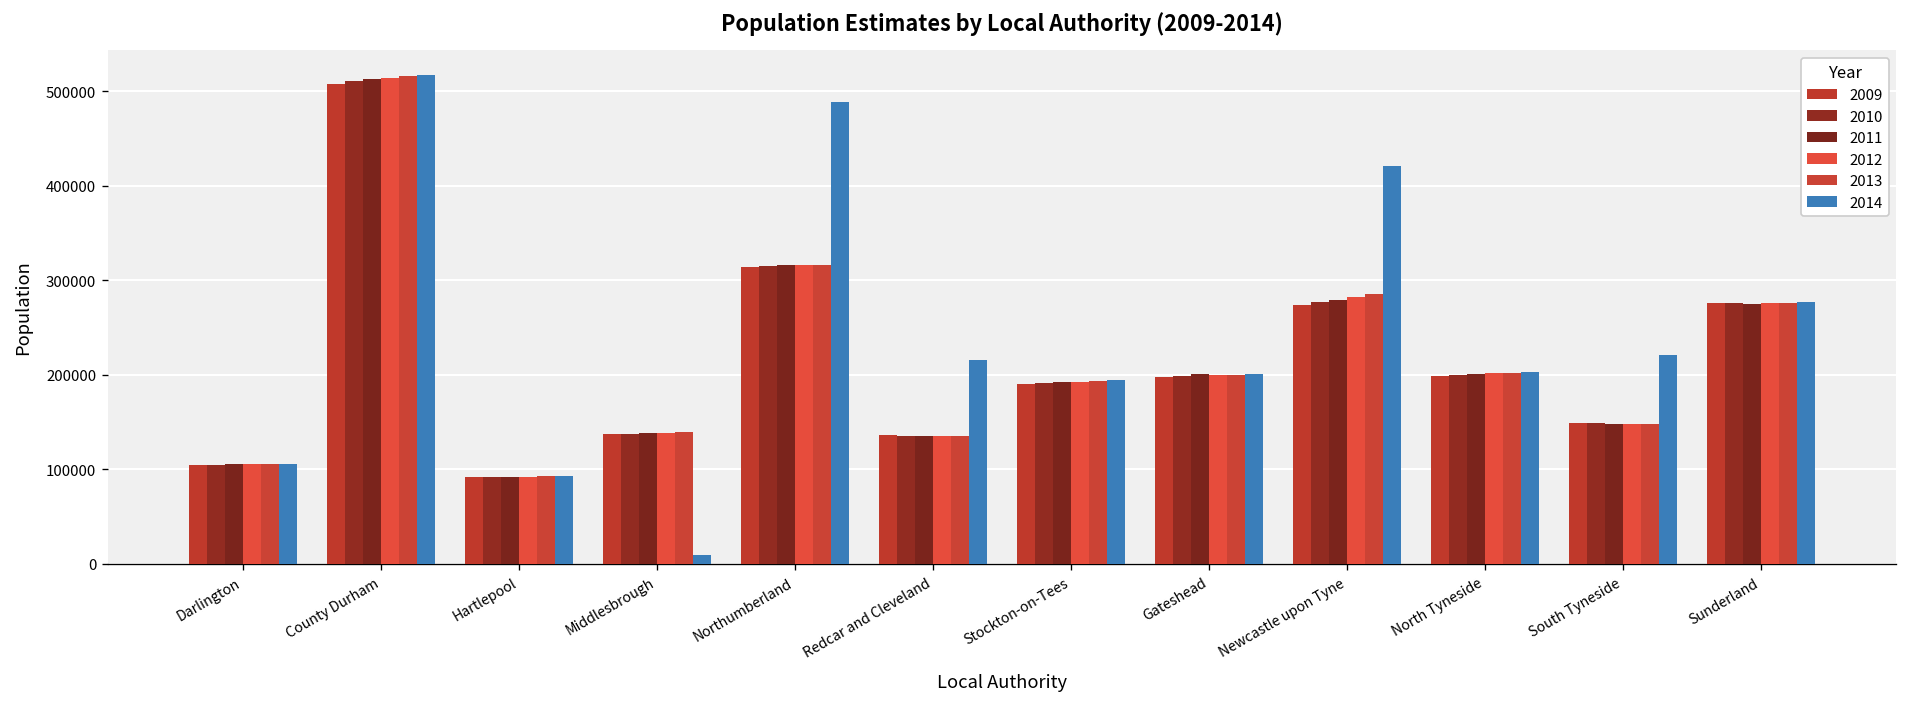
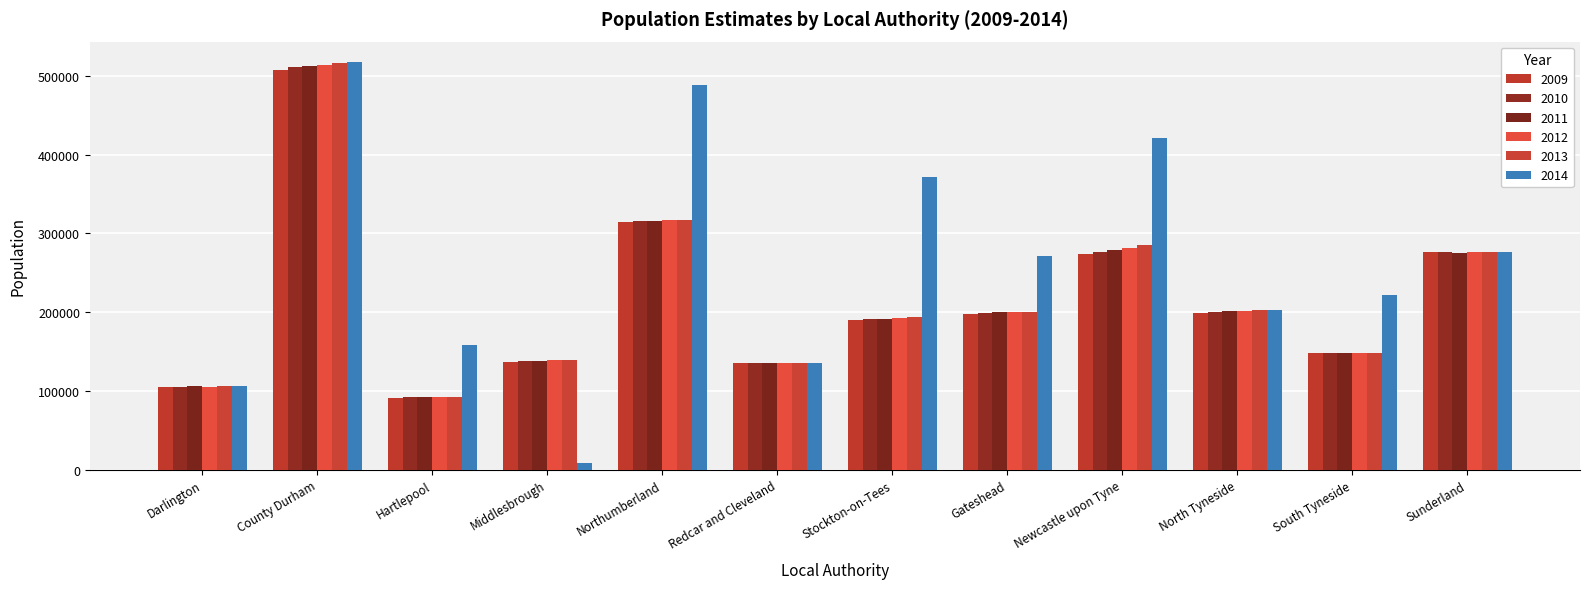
2014, Hartlepool: 90000 -> 160000
2014, Redcar and Cleveland: 220000 -> 140000
2014, Stockton-on-Tees: 190000 -> 370000
2014, Gateshead: 200000 -> 270000
